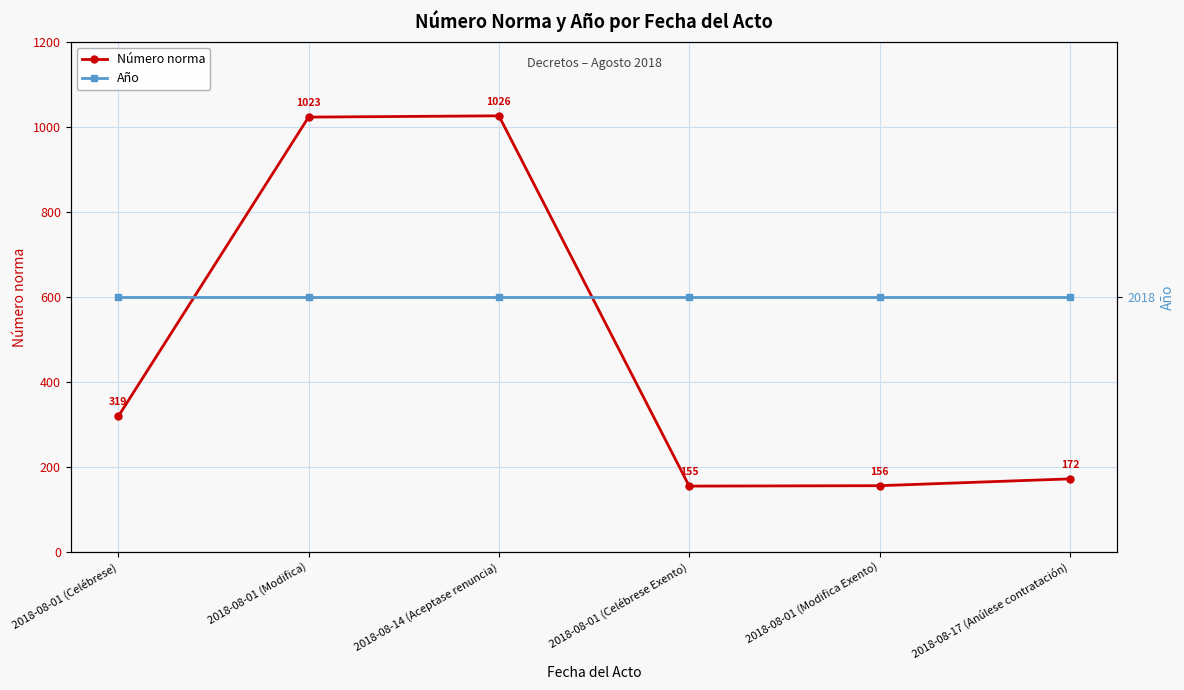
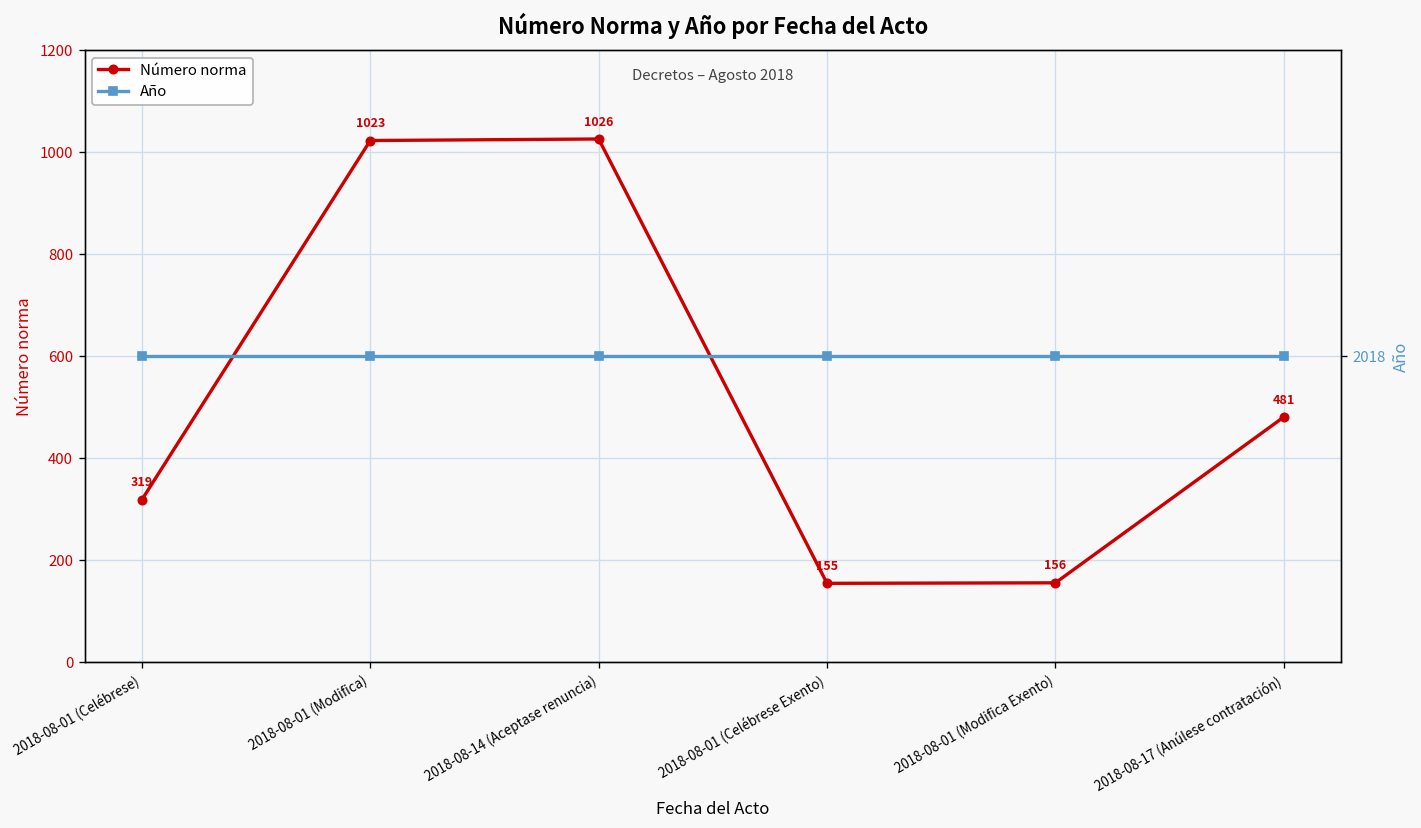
Número norma, 2018-08-17 (Anúlese contratación): 172 -> 481
